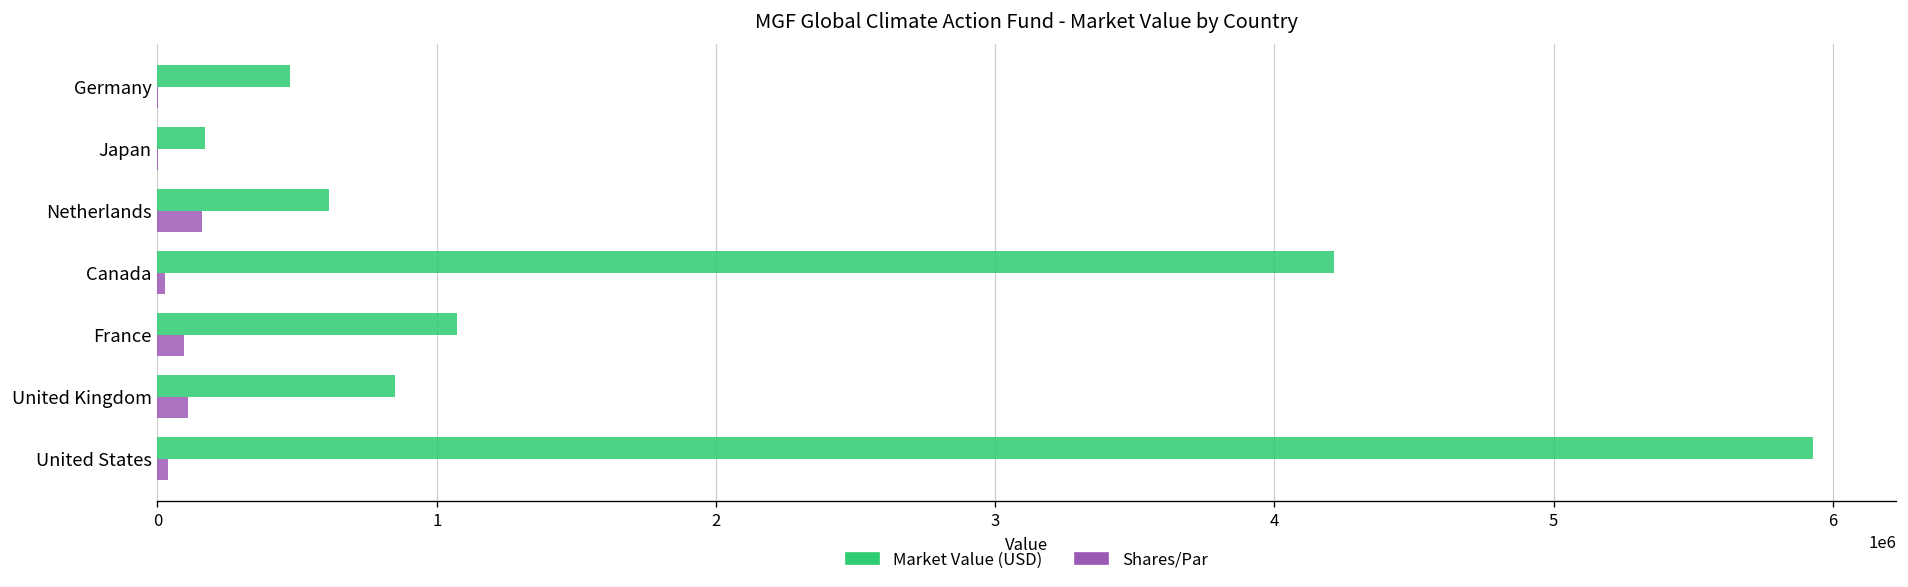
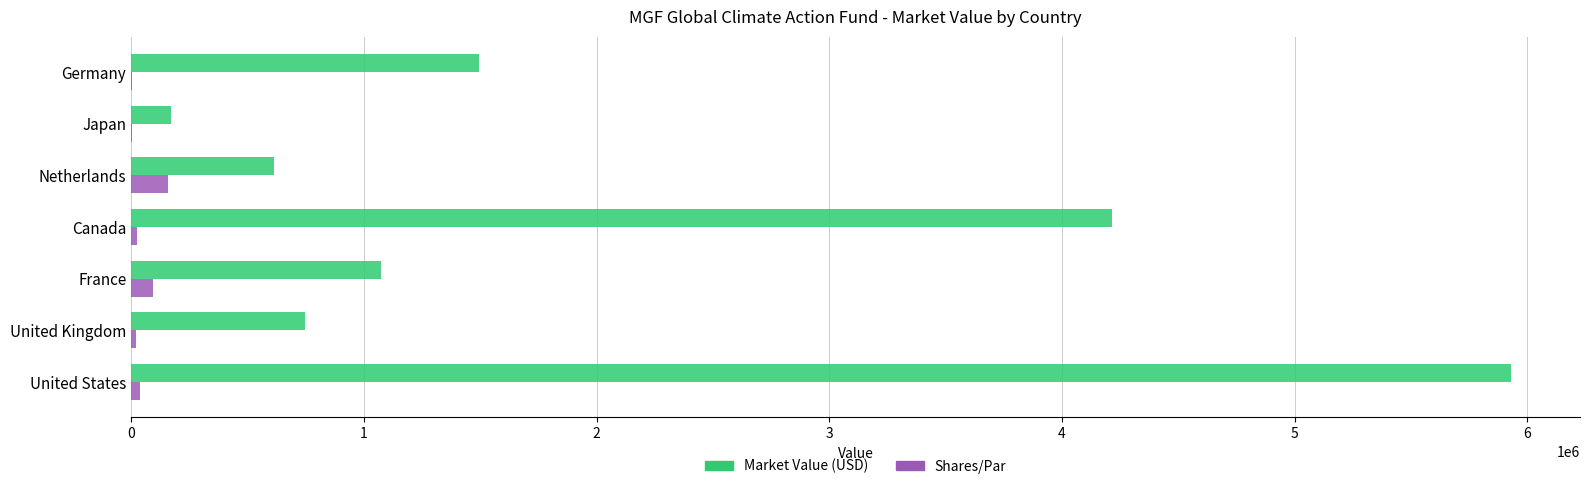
Market Value (USD), Germany: 470000 -> 1490000
Market Value (USD), United Kingdom: 850000 -> 750000
Shares/Par, United Kingdom: 110000 -> 20000
